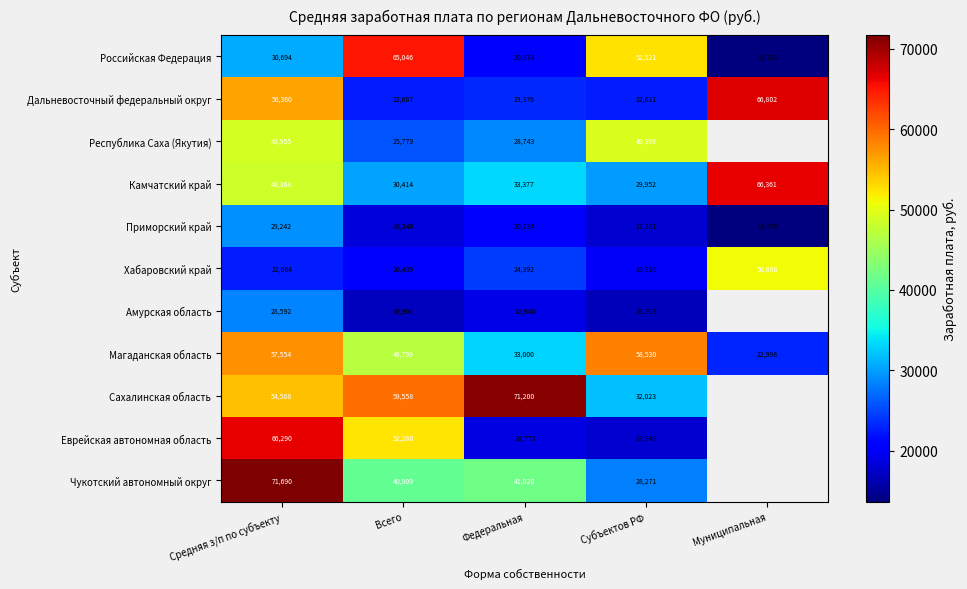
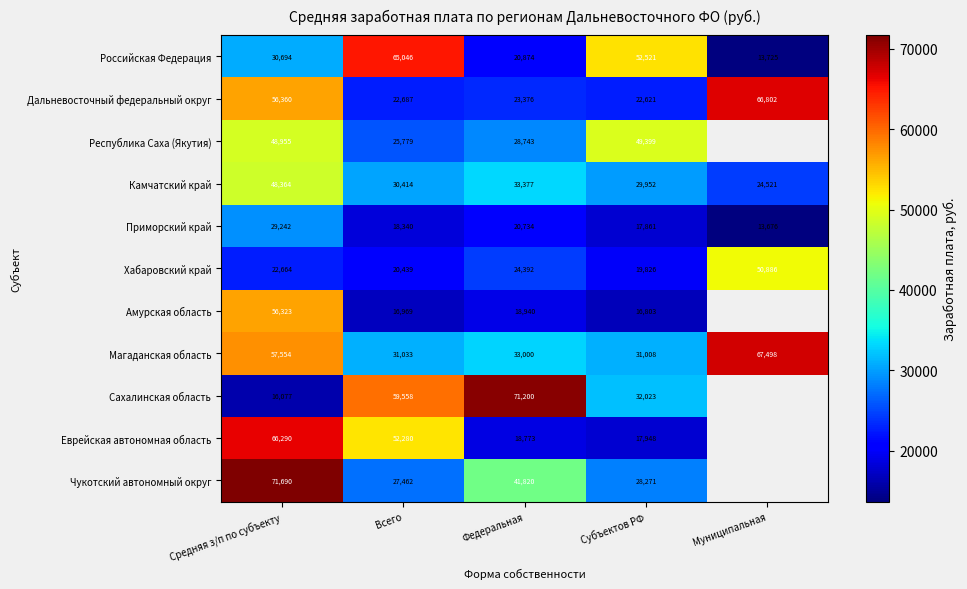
Камчатский край, Муниципальная: 66,361 -> 24,521
Амурская область, Средняя з/п по субъекту: 28,592 -> 56,323
Магаданская область, Всего: 46,799 -> 31,033
Магаданская область, Субъектов РФ: 58,530 -> 31,008
Магаданская область, Муниципальная: 22,998 -> 67,498
Сахалинская область, Средняя з/п по субъекту: 54,508 -> 16,077
Чукотский автономный округ, Всего: 40,909 -> 27,462
